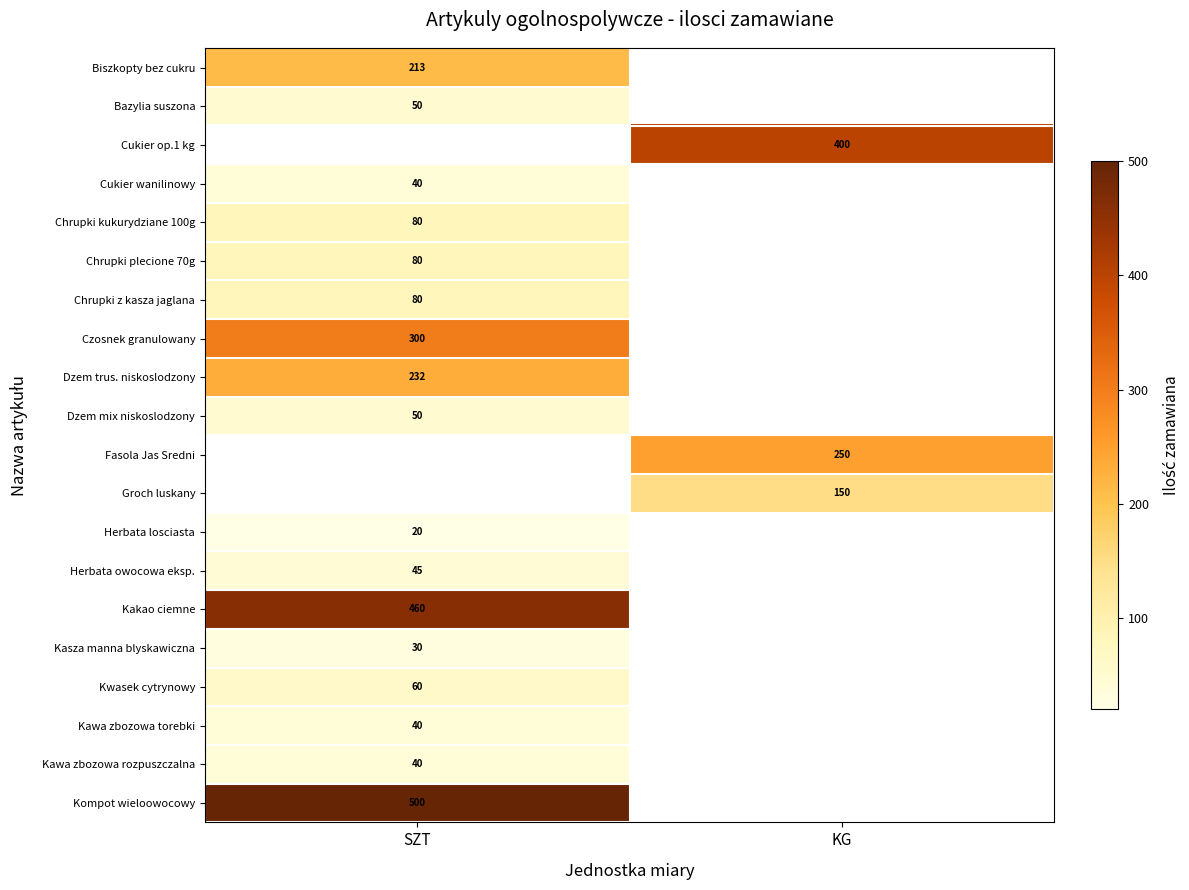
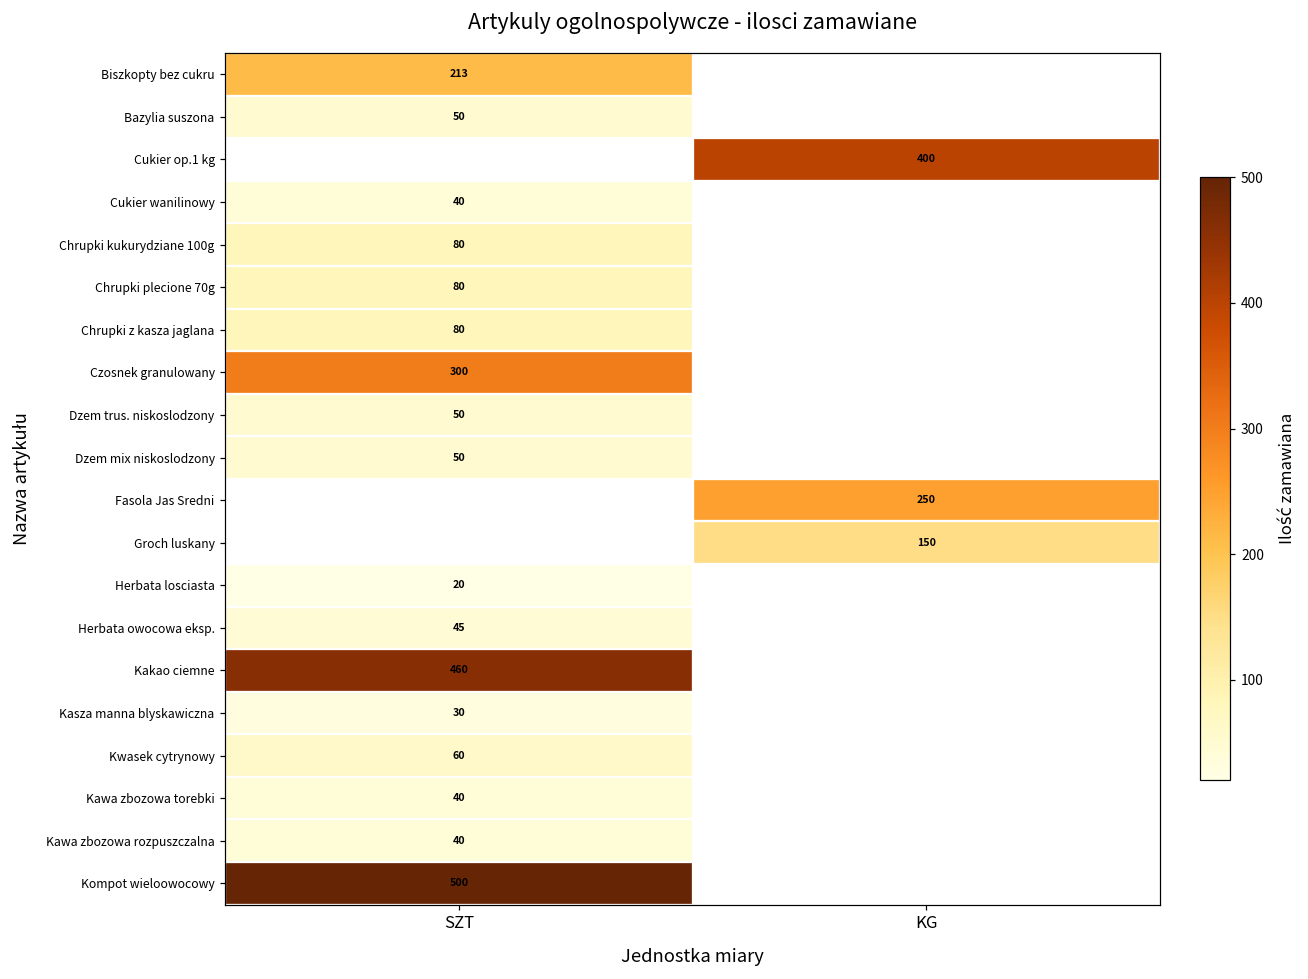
Dzem trus. niskoslodzony, SZT: 232 -> 50
